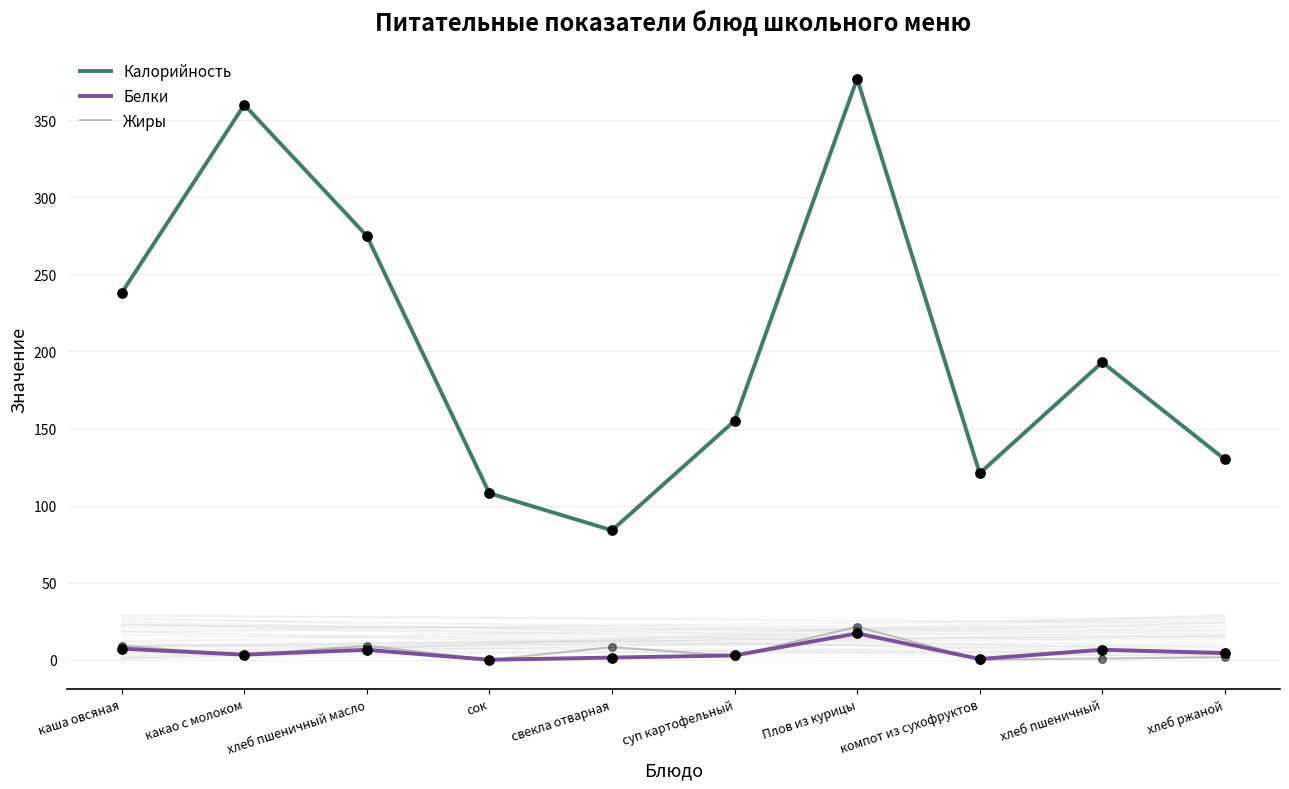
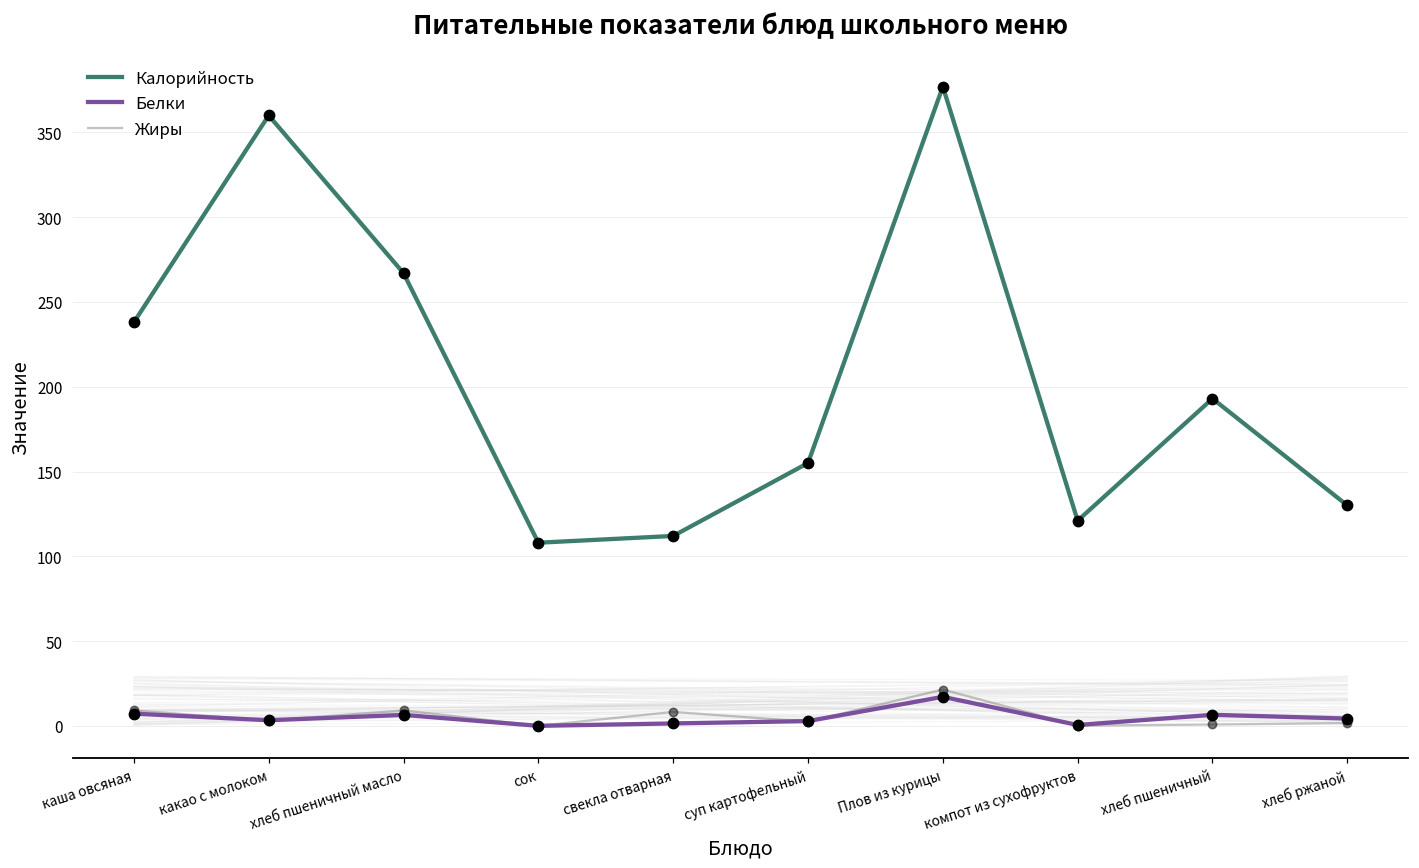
Калорийность, хлеб пшеничный масло: 275 -> 267
Калорийность, свекла отварная: 84 -> 112
